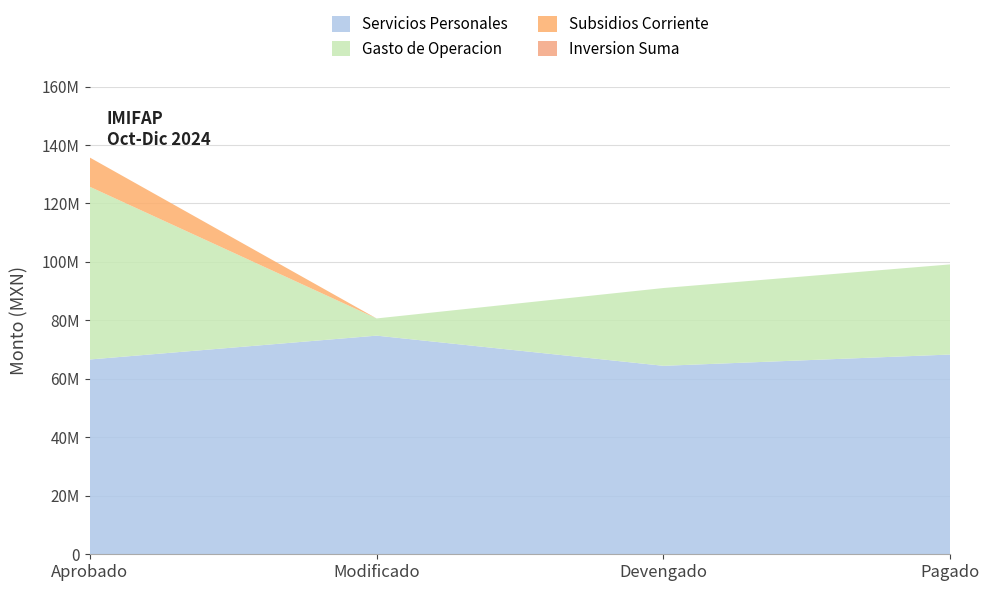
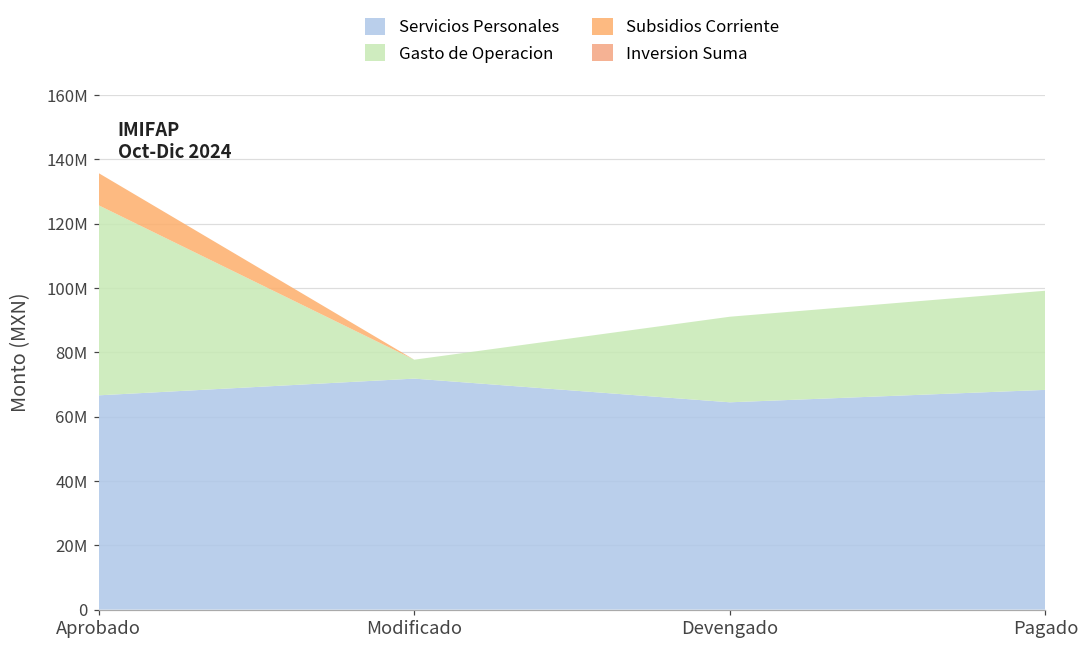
Servicios Personales, Modificado: 75000000 -> 72000000
